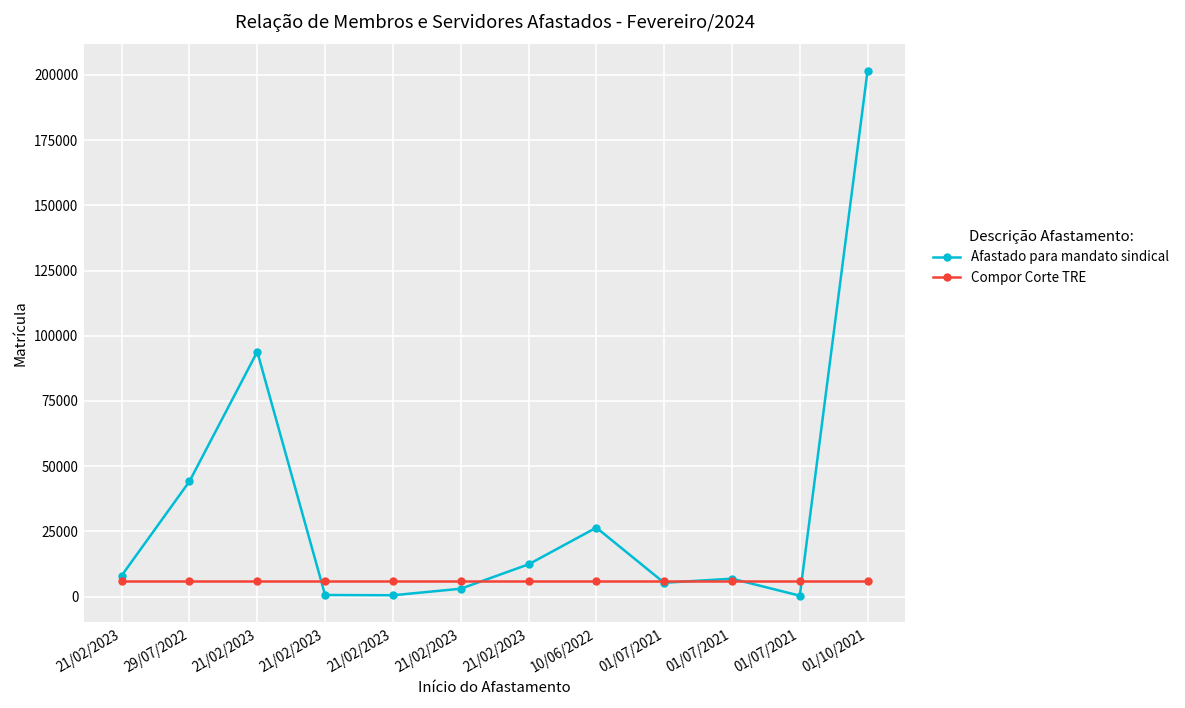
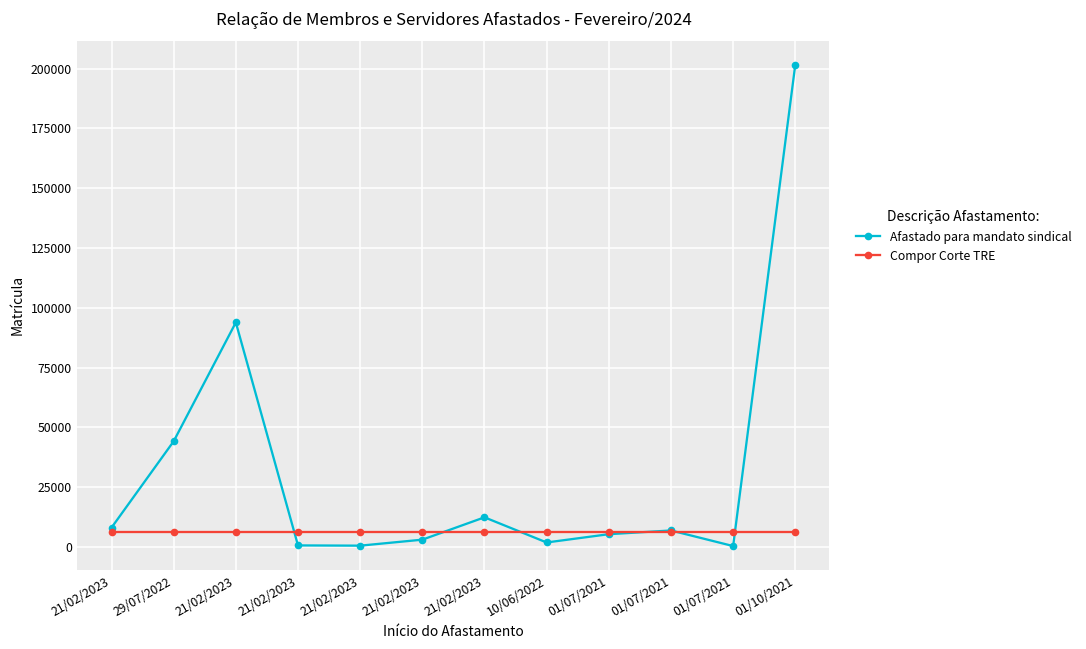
Afastado para mandato sindical, 10/06/2022: 26000 -> 2000
